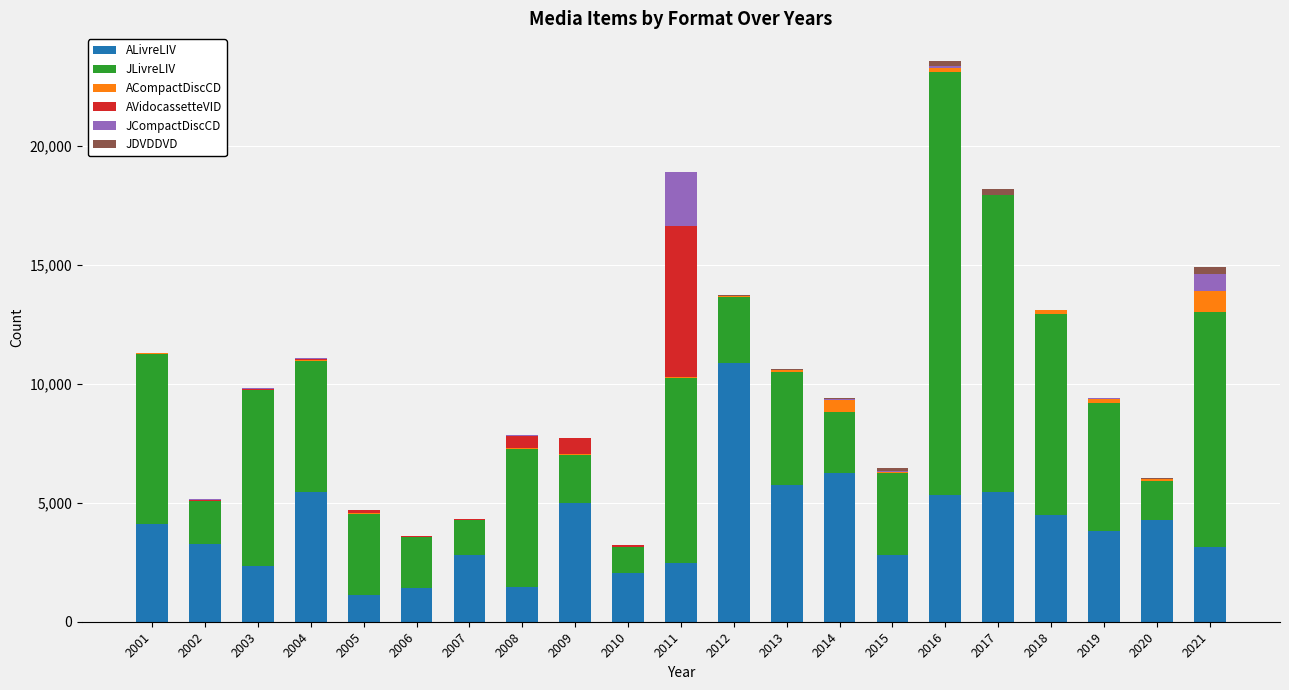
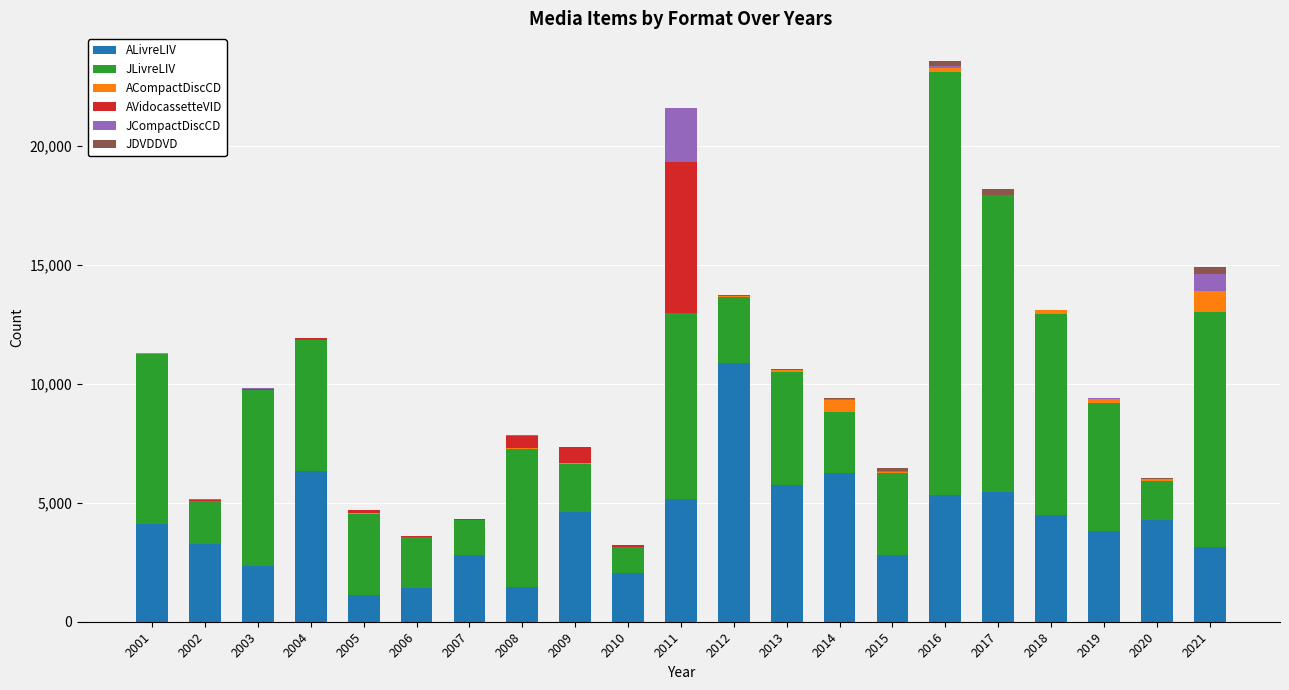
ALivreLIV, 2004: 5,500 -> 6,300
ALivreLIV, 2009: 5,000 -> 4,600
ALivreLIV, 2011: 2,500 -> 5,200
